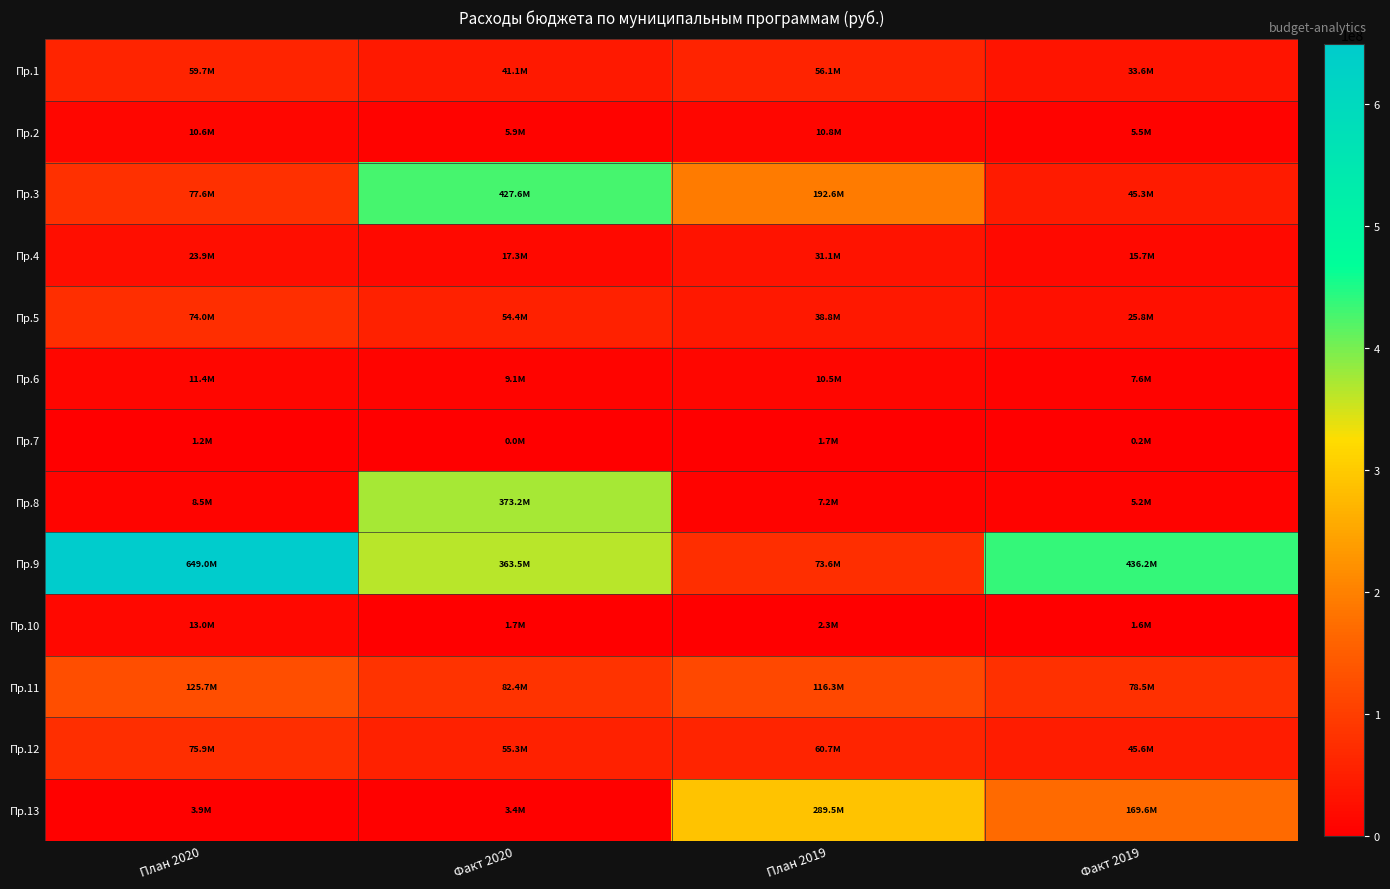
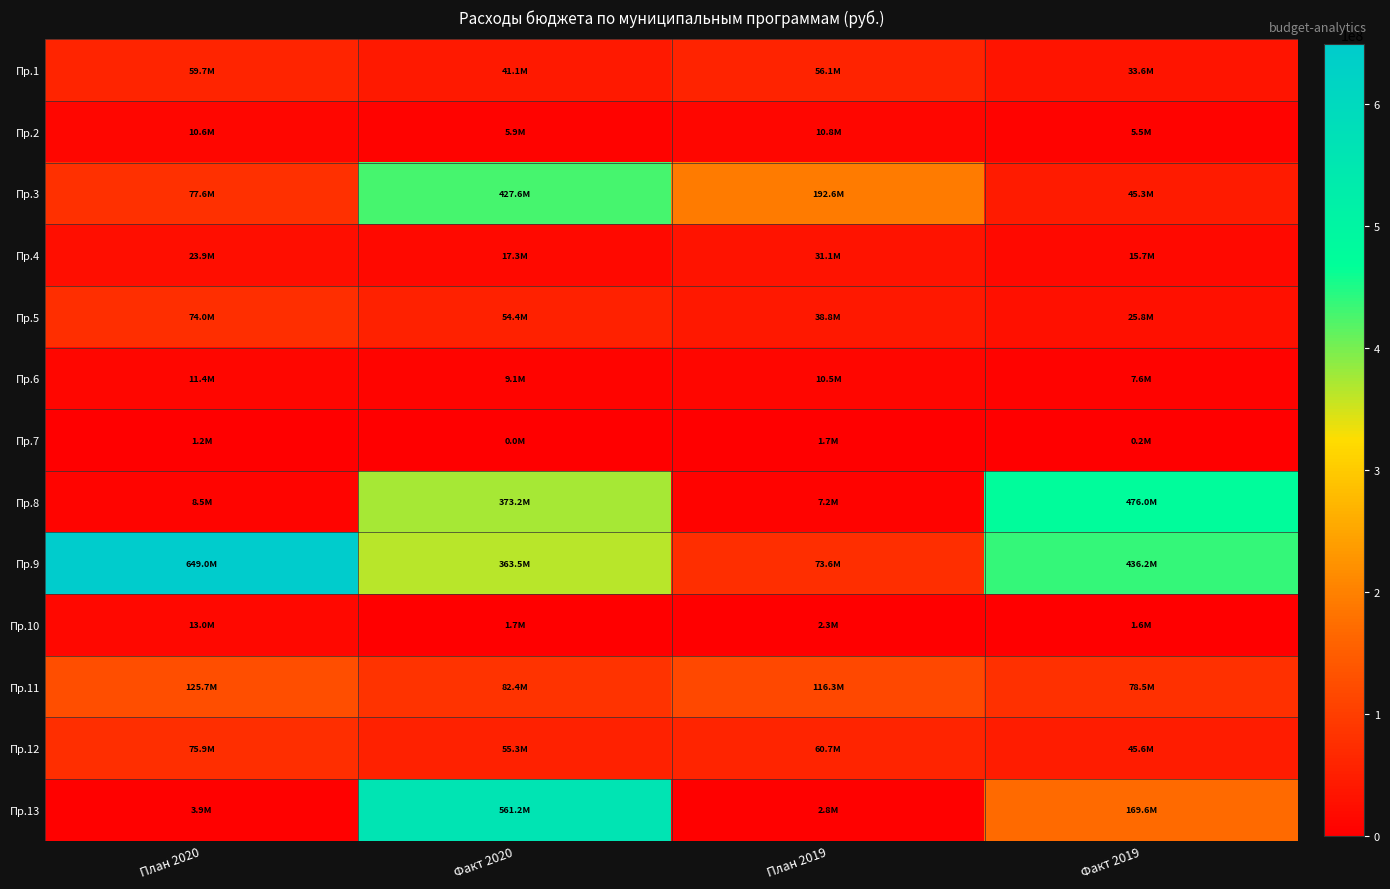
Пр.8, Факт 2019: 5.2M -> 476.0M
Пр.13, Факт 2020: 3.4M -> 561.2M
Пр.13, План 2019: 289.5M -> 2.8M
